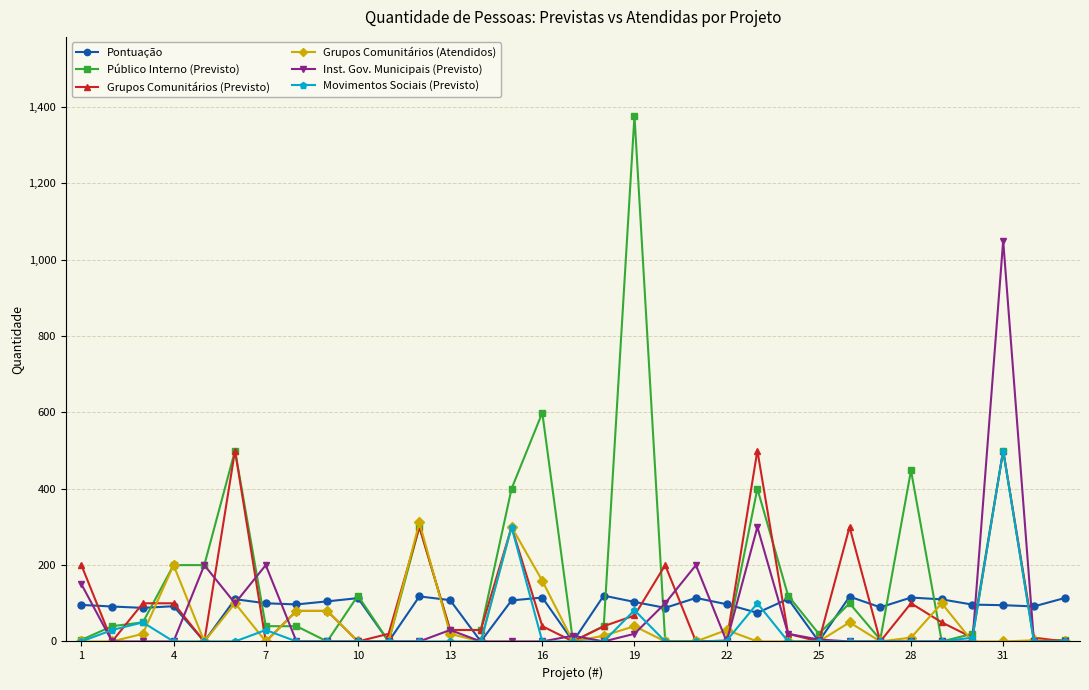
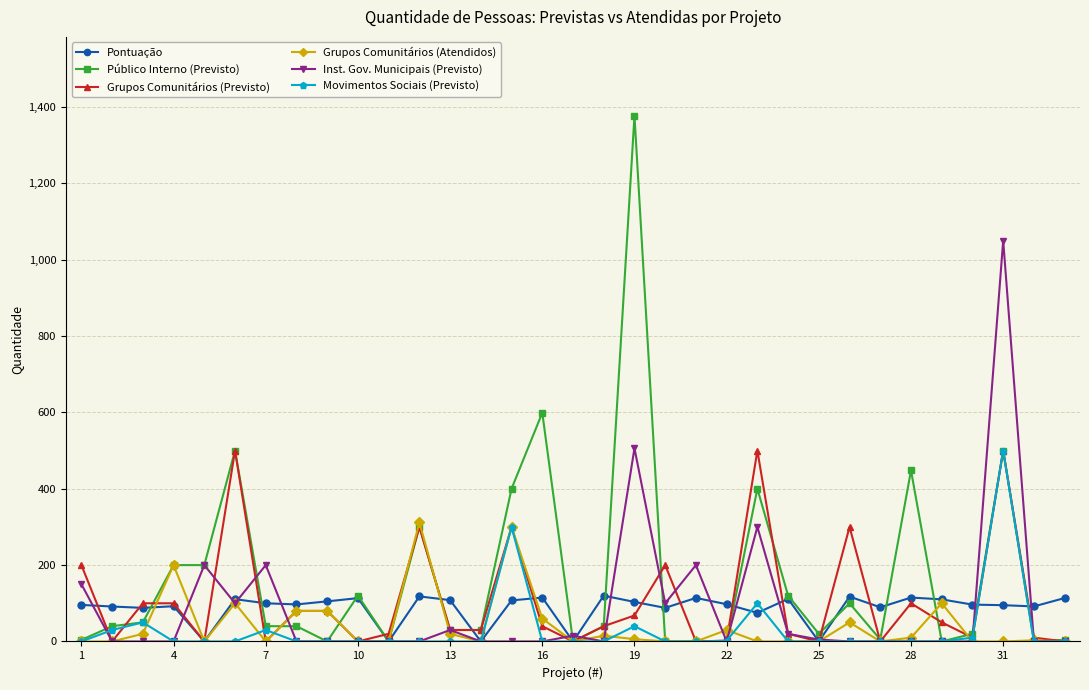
Grupos Comunitários (Atendidos), 16: 160 -> 60
Grupos Comunitários (Atendidos), 19: 40 -> 10
Inst. Gov. Municipais (Previsto), 19: 20 -> 510
Movimentos Sociais (Previsto), 19: 80 -> 40
